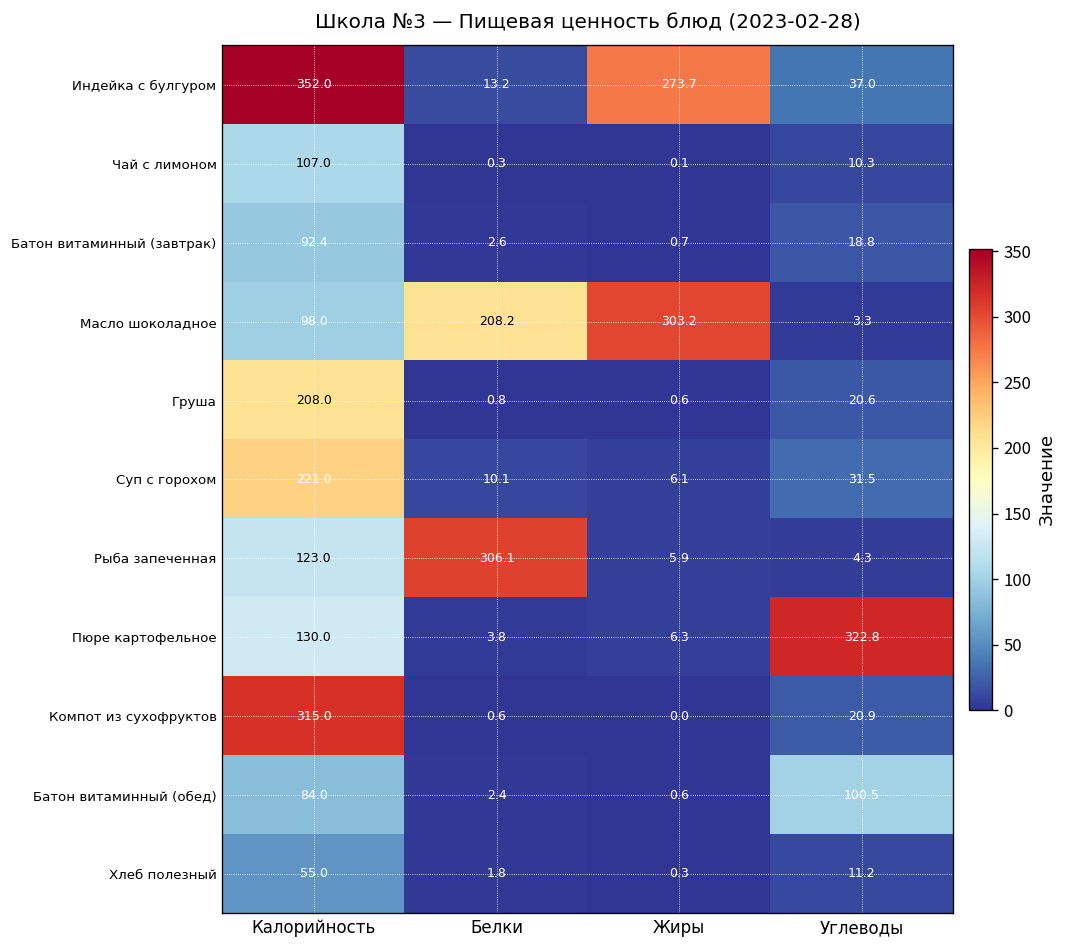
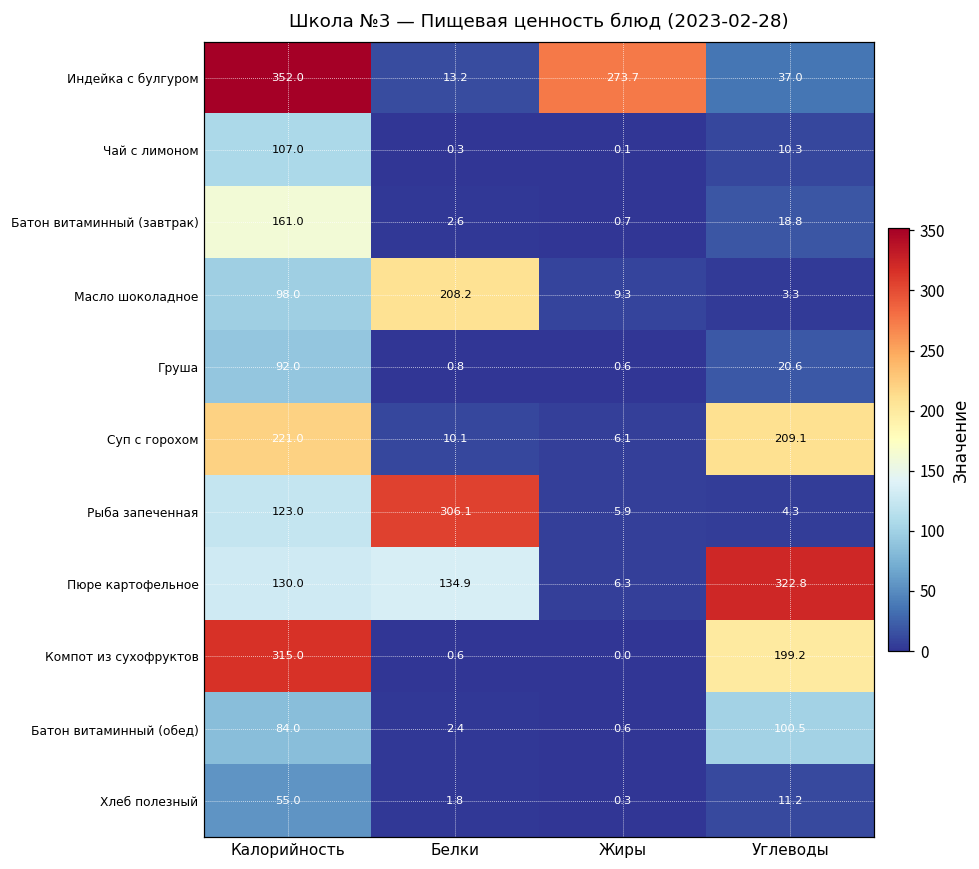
Батон витаминный (завтрак), Калорийность: 92.4 -> 161.0
Масло шоколадное, Жиры: 303.2 -> 9.3
Груша, Калорийность: 208.0 -> 92.0
Суп с горохом, Углеводы: 31.5 -> 209.1
Пюре картофельное, Белки: 3.8 -> 134.9
Компот из сухофруктов, Углеводы: 20.9 -> 199.2
